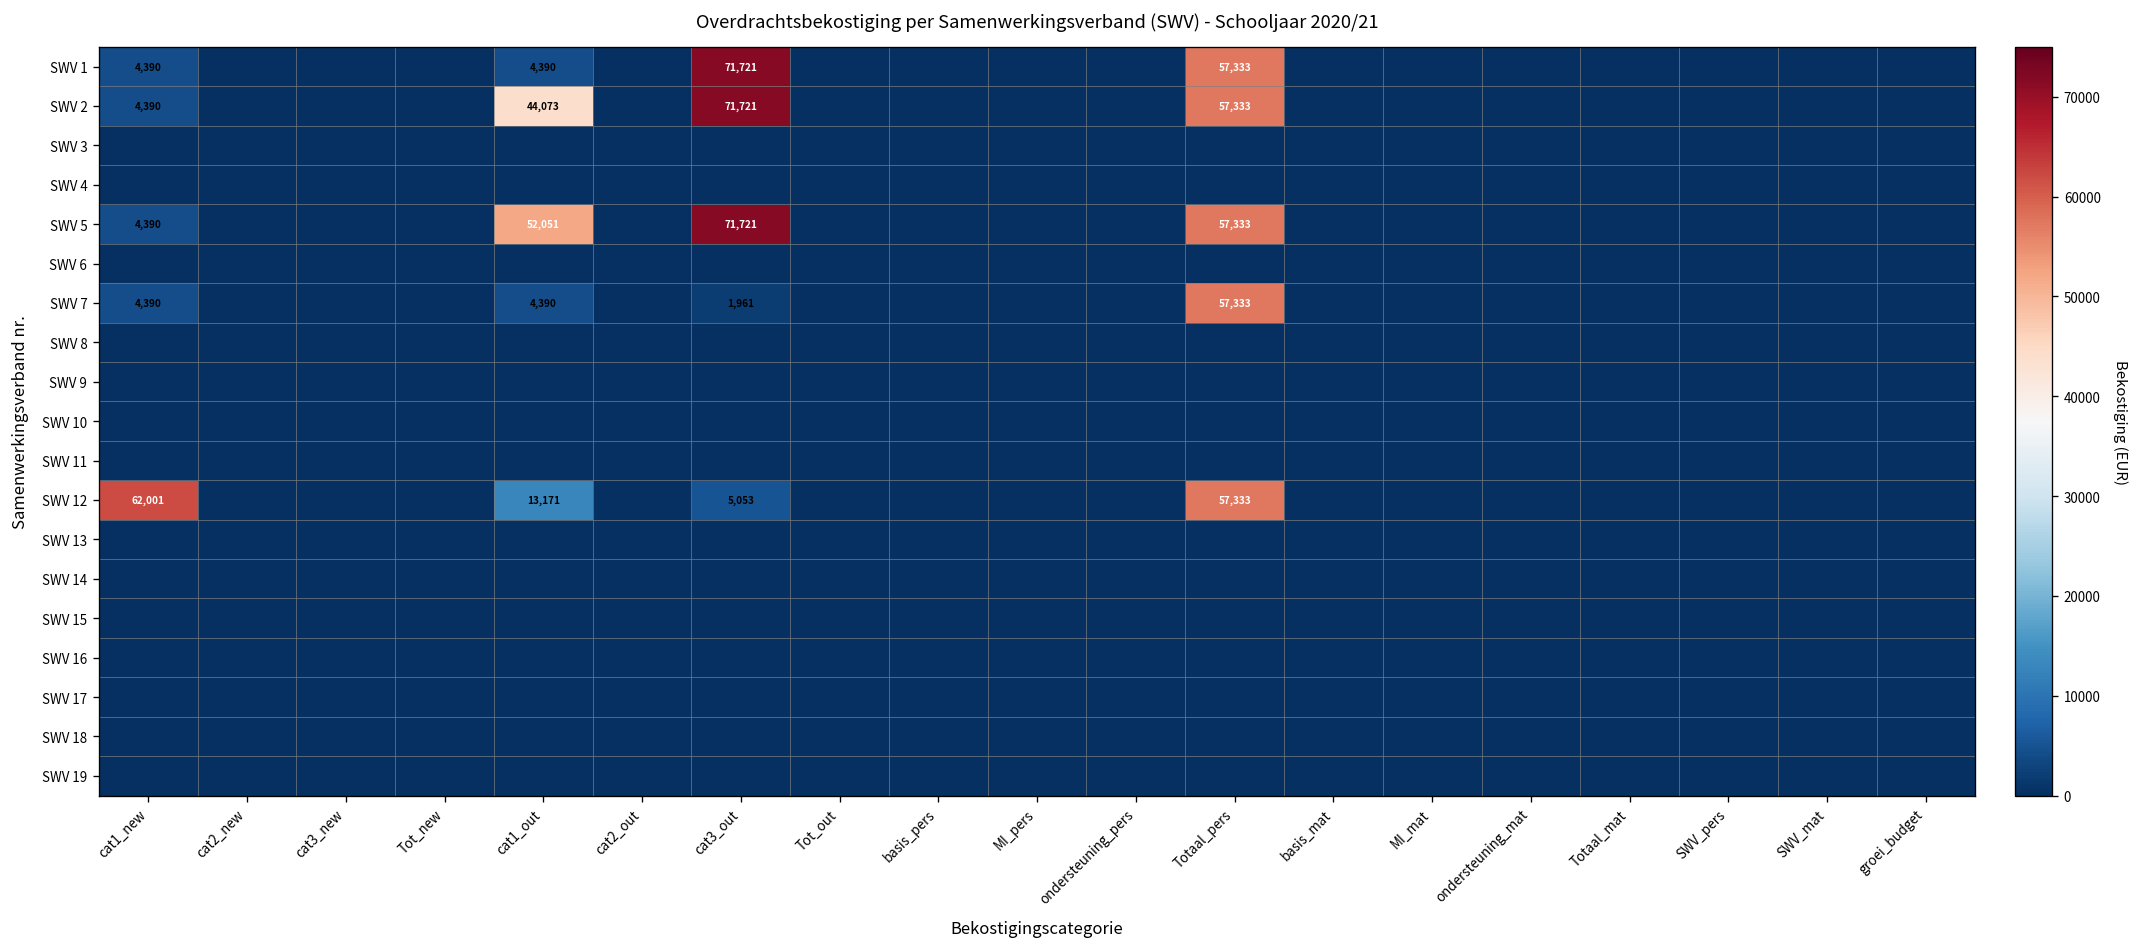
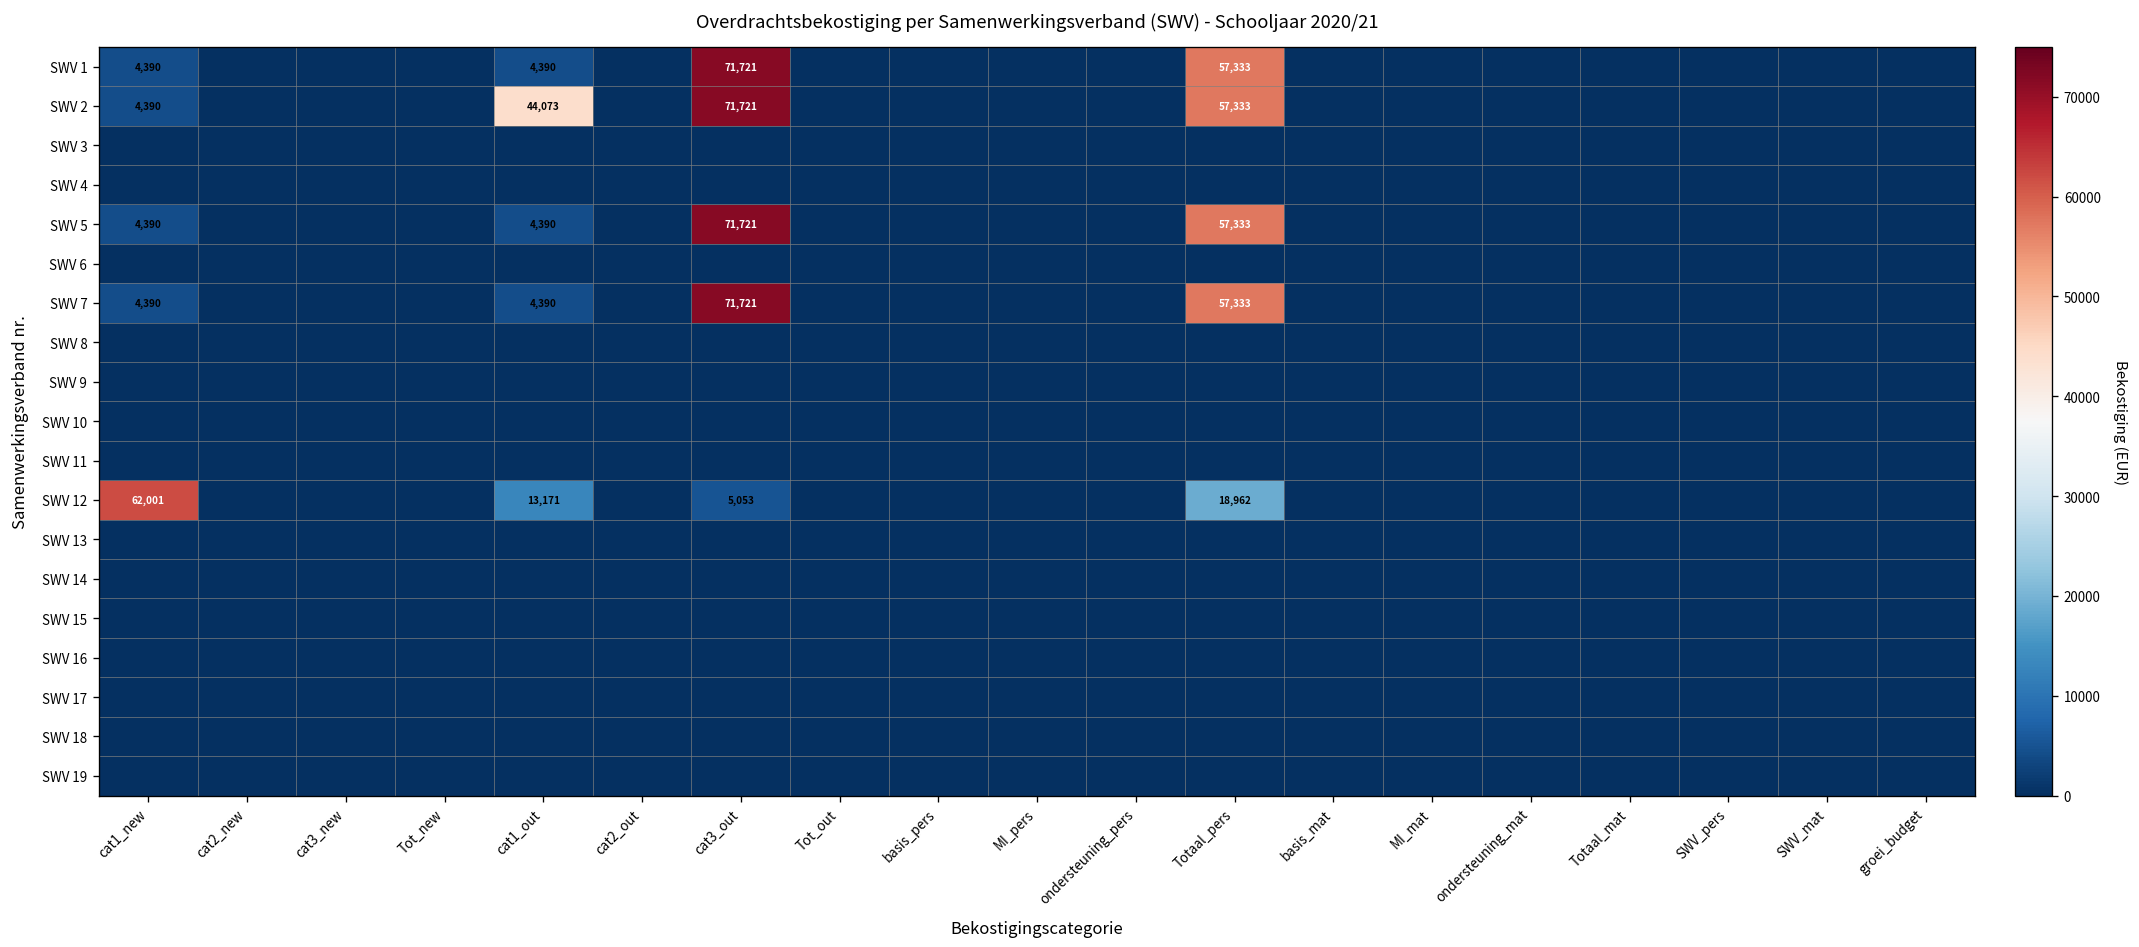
SWV 5, cat1_out: 52,051 -> 4,390
SWV 7, cat3_out: 1,961 -> 71,721
SWV 12, Totaal_pers: 57,333 -> 18,962
